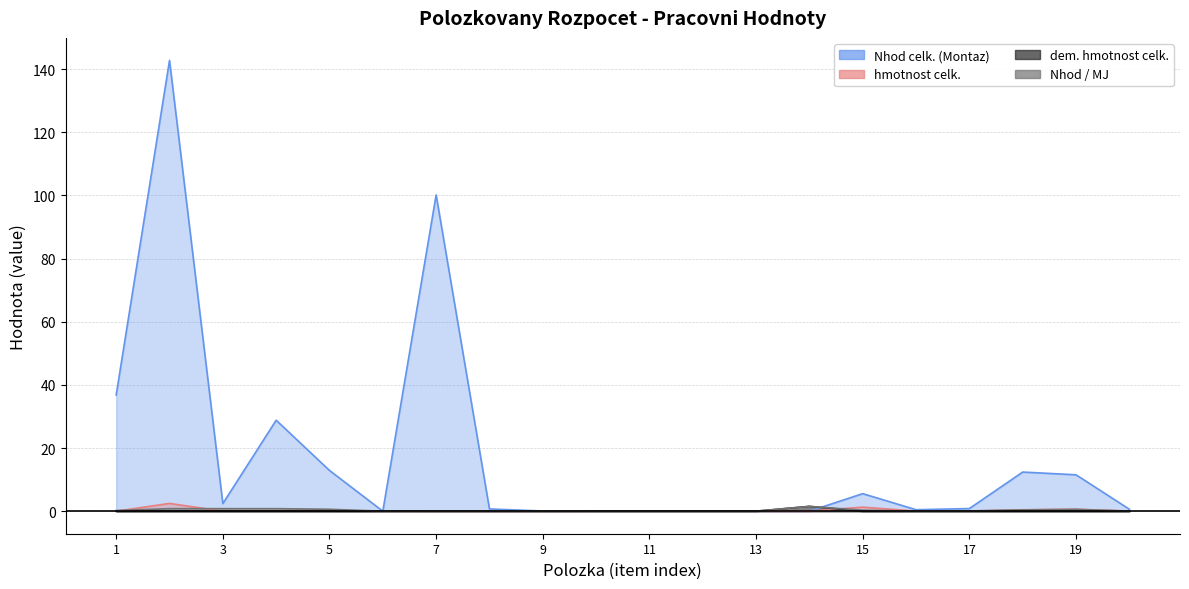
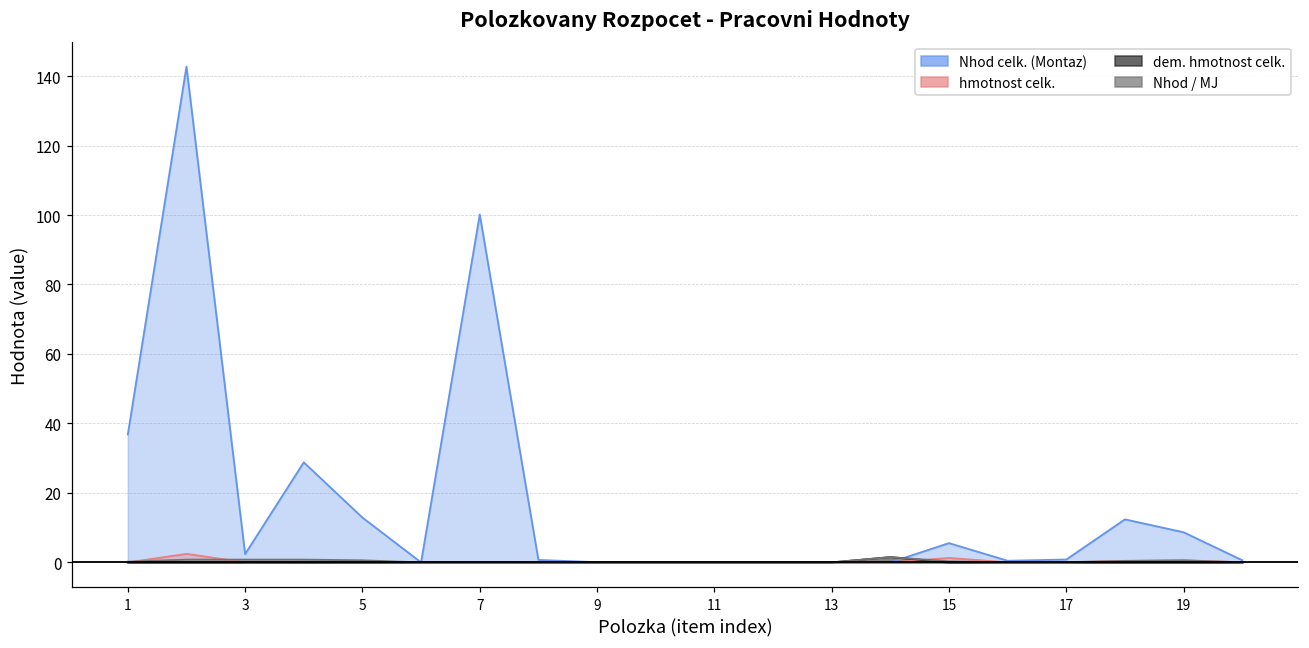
Nhod celk. (Montaz), 19: 12 -> 9
